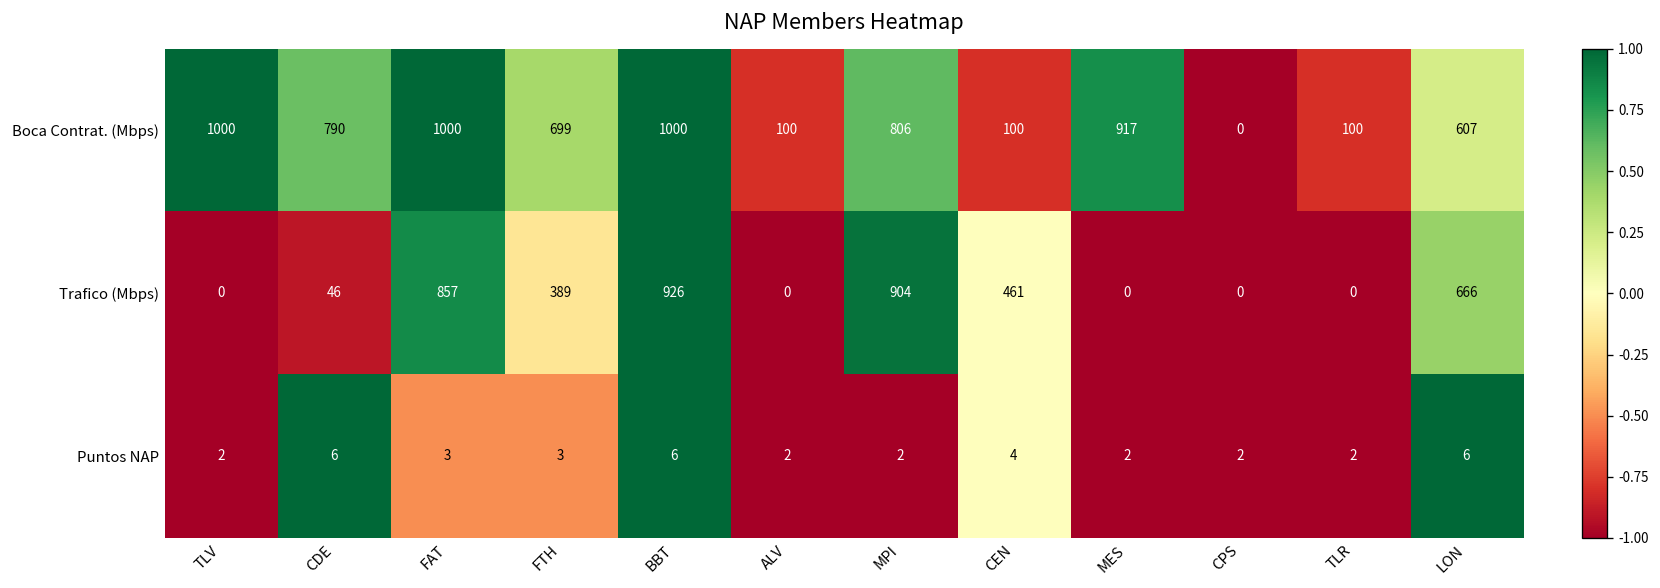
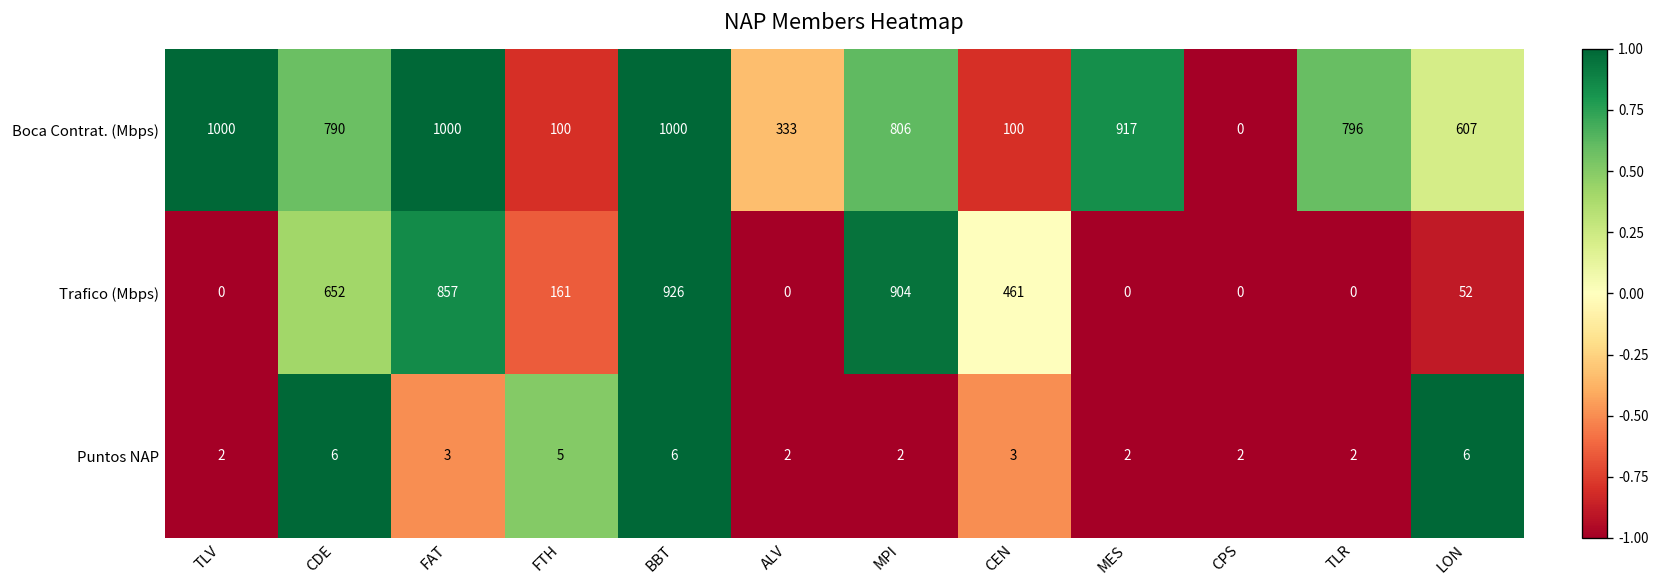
Boca Contrat. (Mbps), FTH: 699 -> 100
Boca Contrat. (Mbps), ALV: 100 -> 333
Boca Contrat. (Mbps), TLR: 100 -> 796
Trafico (Mbps), CDE: 46 -> 652
Trafico (Mbps), FTH: 389 -> 161
Trafico (Mbps), LON: 666 -> 52
Puntos NAP, FTH: 3 -> 5
Puntos NAP, CEN: 4 -> 3
